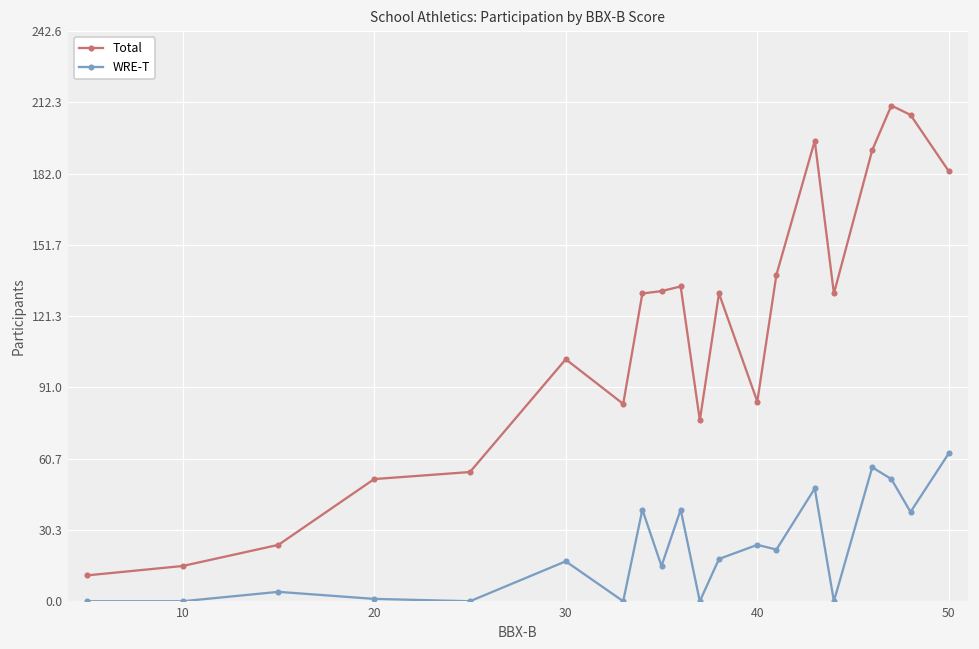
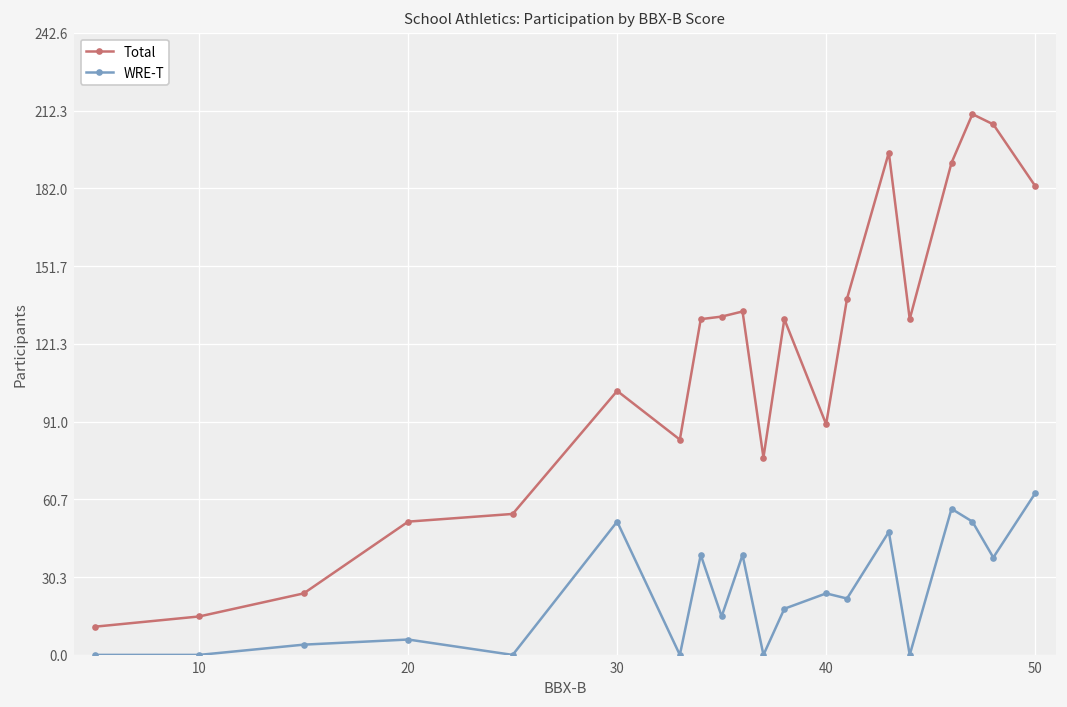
WRE-T, 20: 1 -> 6
WRE-T, 30: 17 -> 52
Total, 40: 85 -> 90
